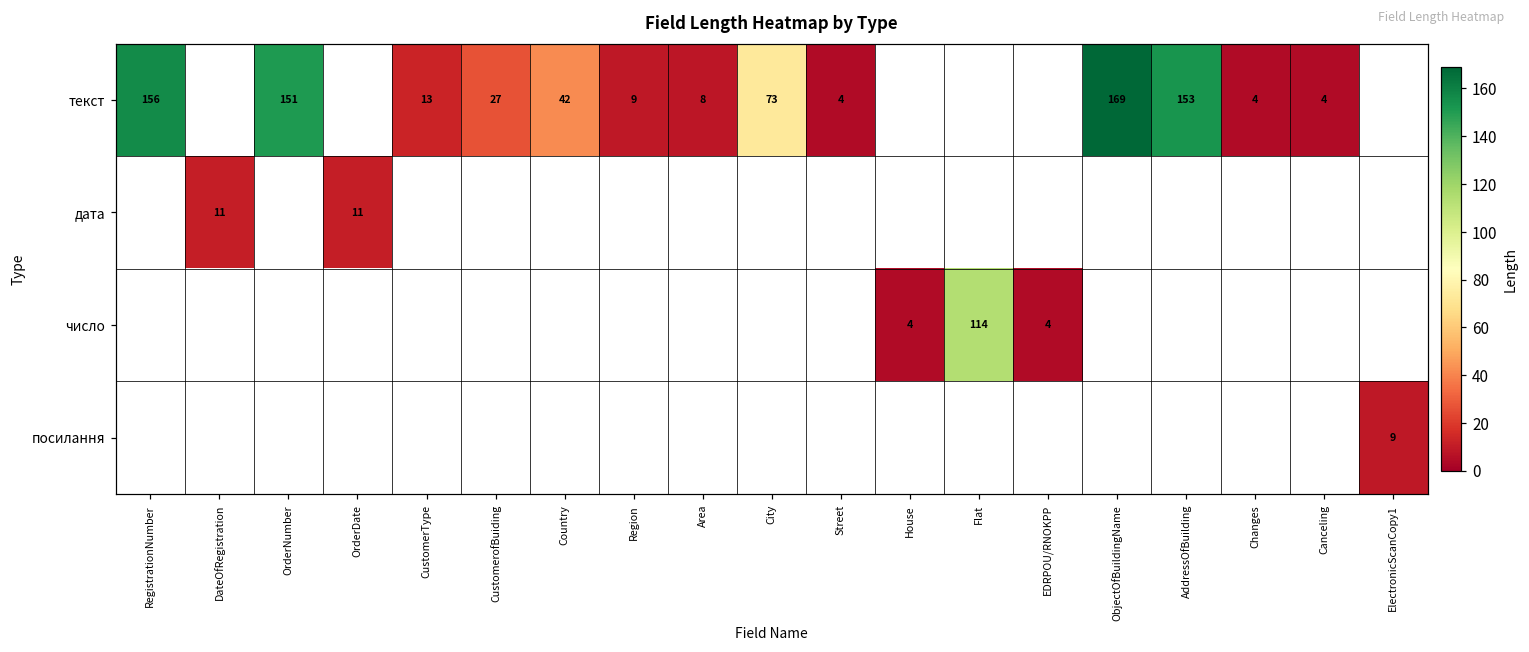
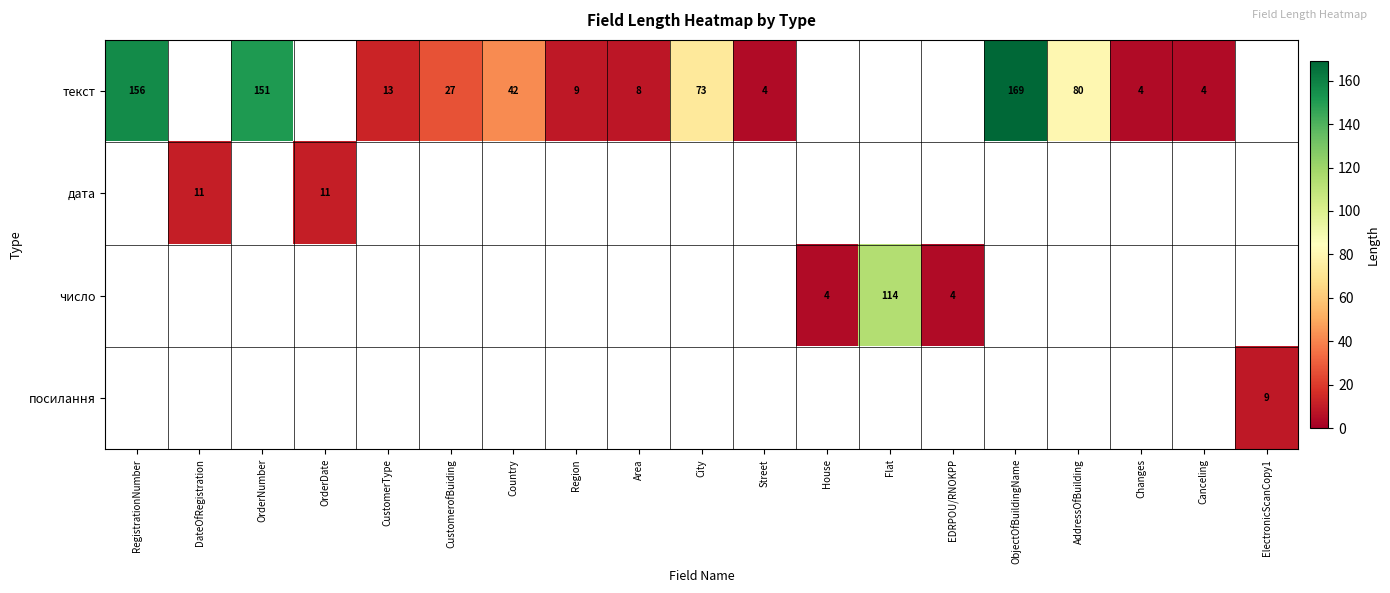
текст, AddressOfBuilding: 153 -> 80
